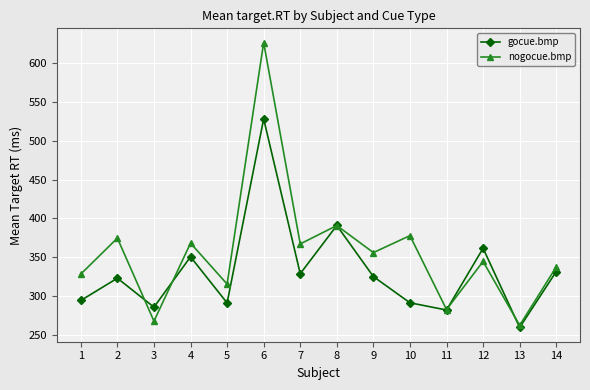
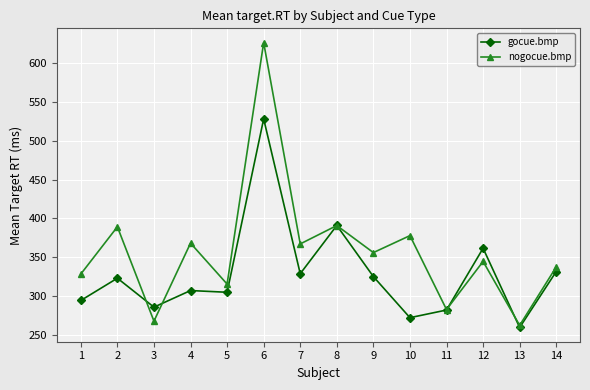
nogocue.bmp, 2: 370 -> 390
gocue.bmp, 4: 350 -> 310
gocue.bmp, 5: 290 -> 300
gocue.bmp, 10: 290 -> 270
